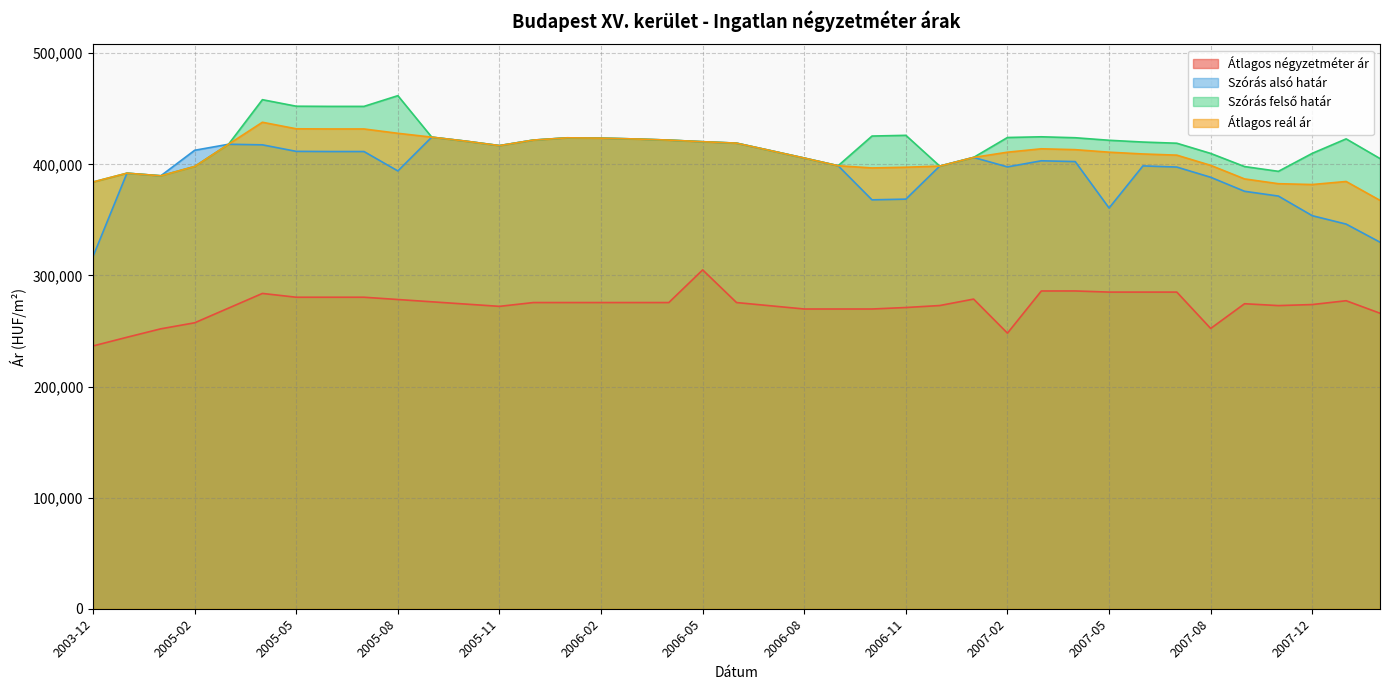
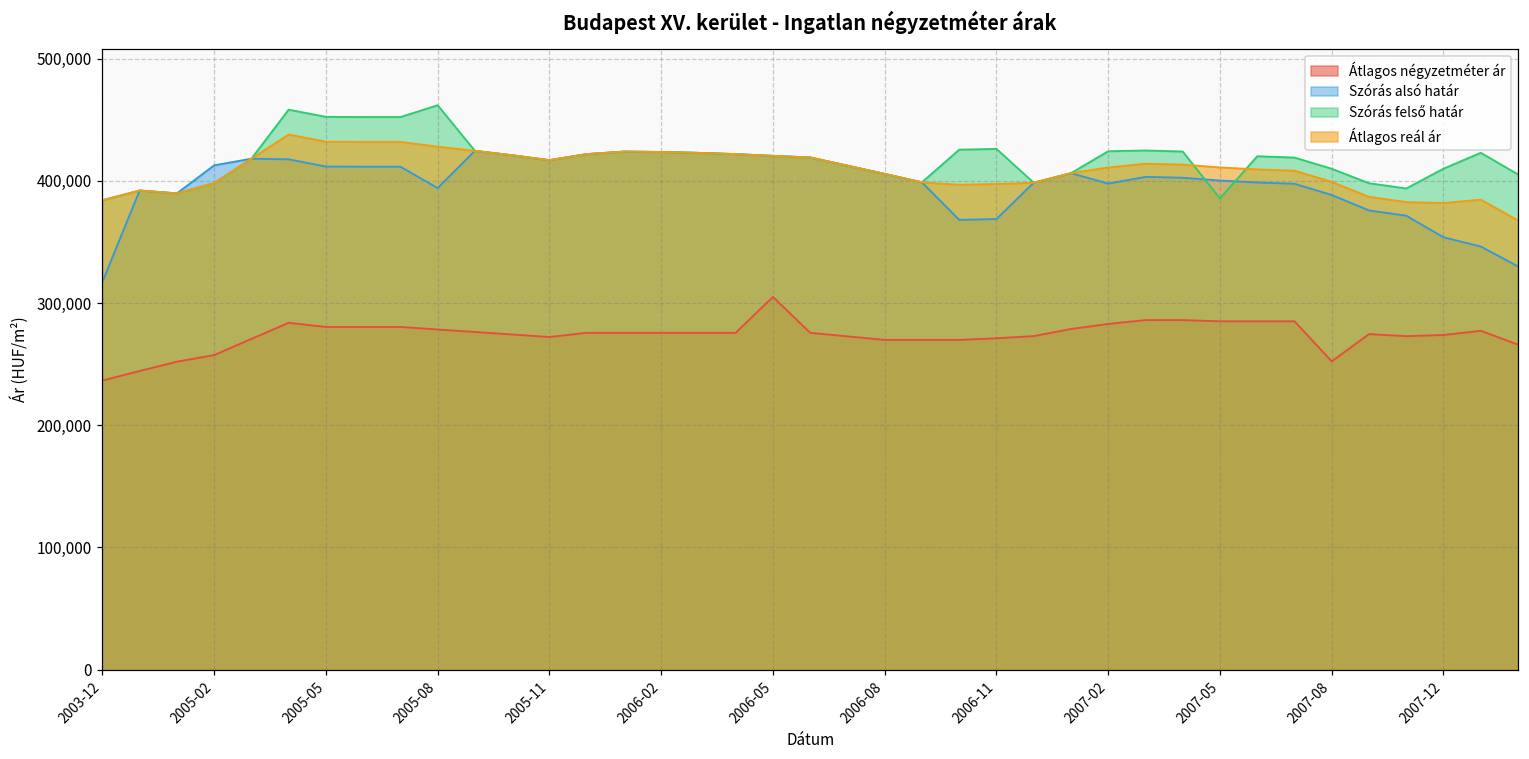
Átlagos négyzetméter ár, 2007-02: 248,000 -> 283,000
Szórás alsó határ, 2007-05: 361,000 -> 400,000
Szórás felső határ, 2007-05: 422,000 -> 386,000
